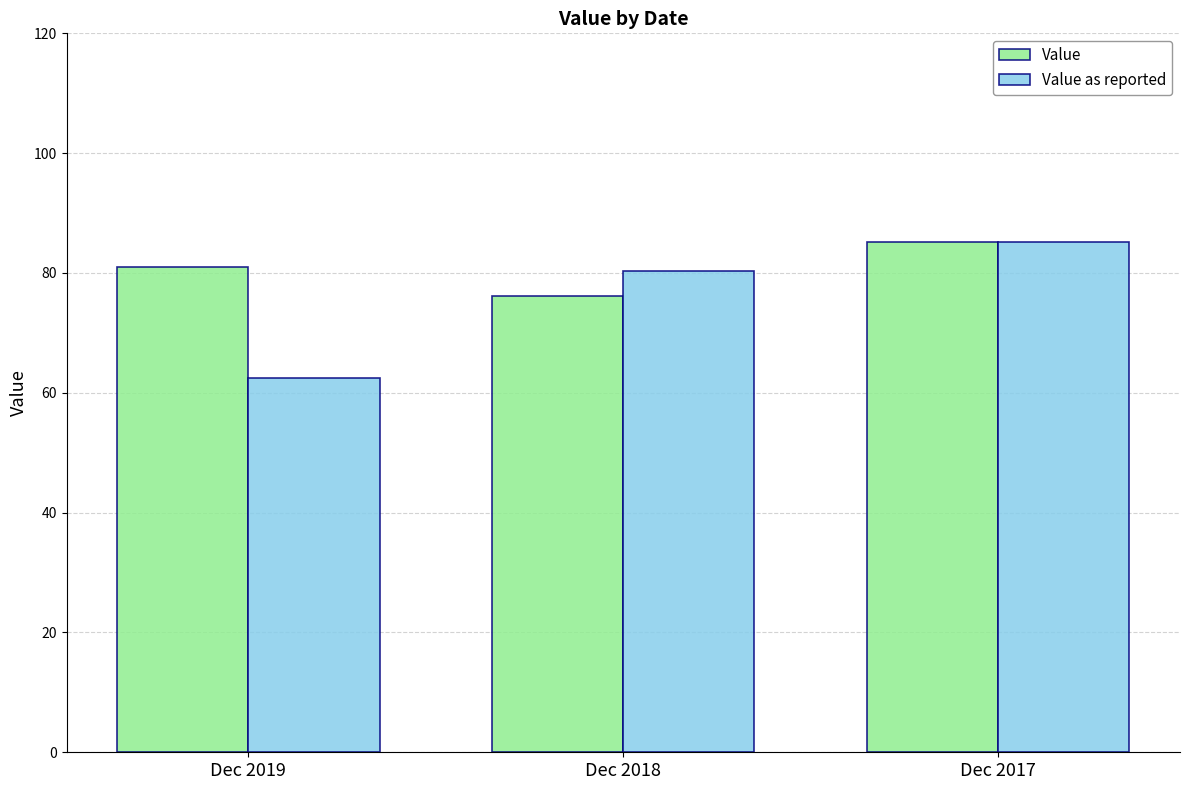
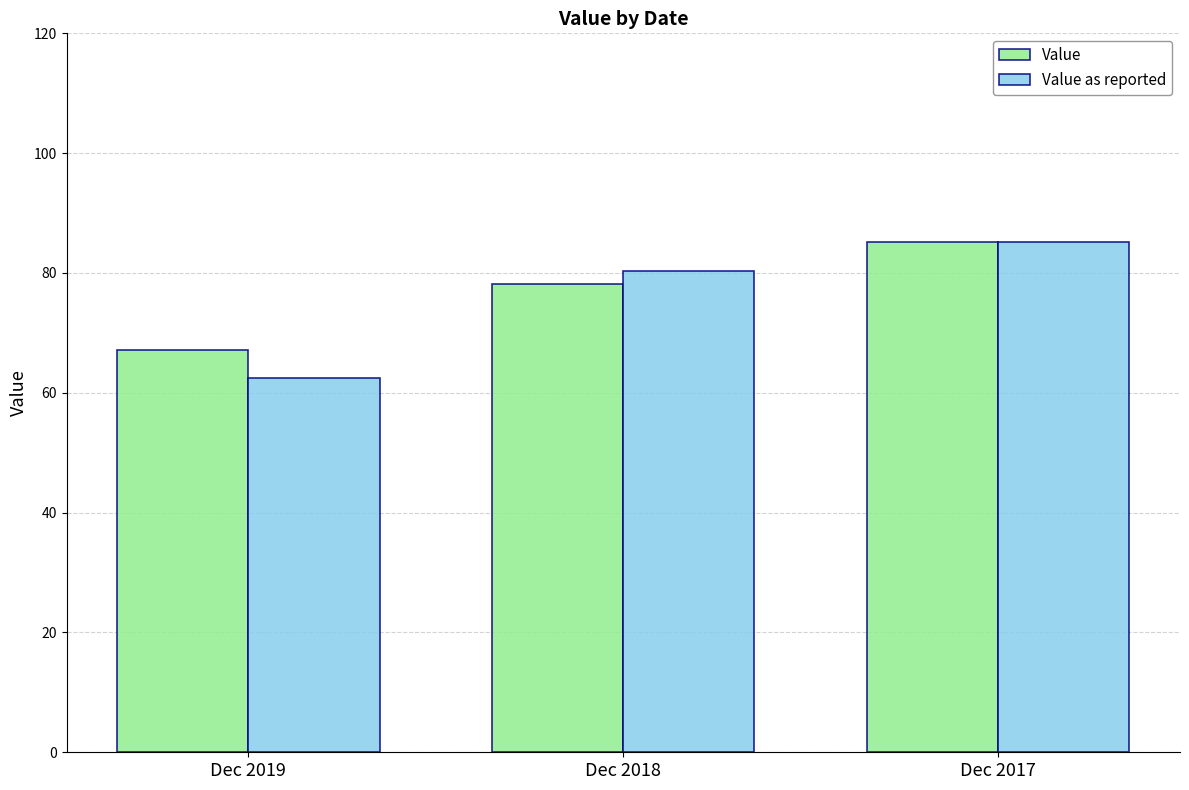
Value, Dec 2019: 81 -> 67
Value, Dec 2018: 76 -> 78
